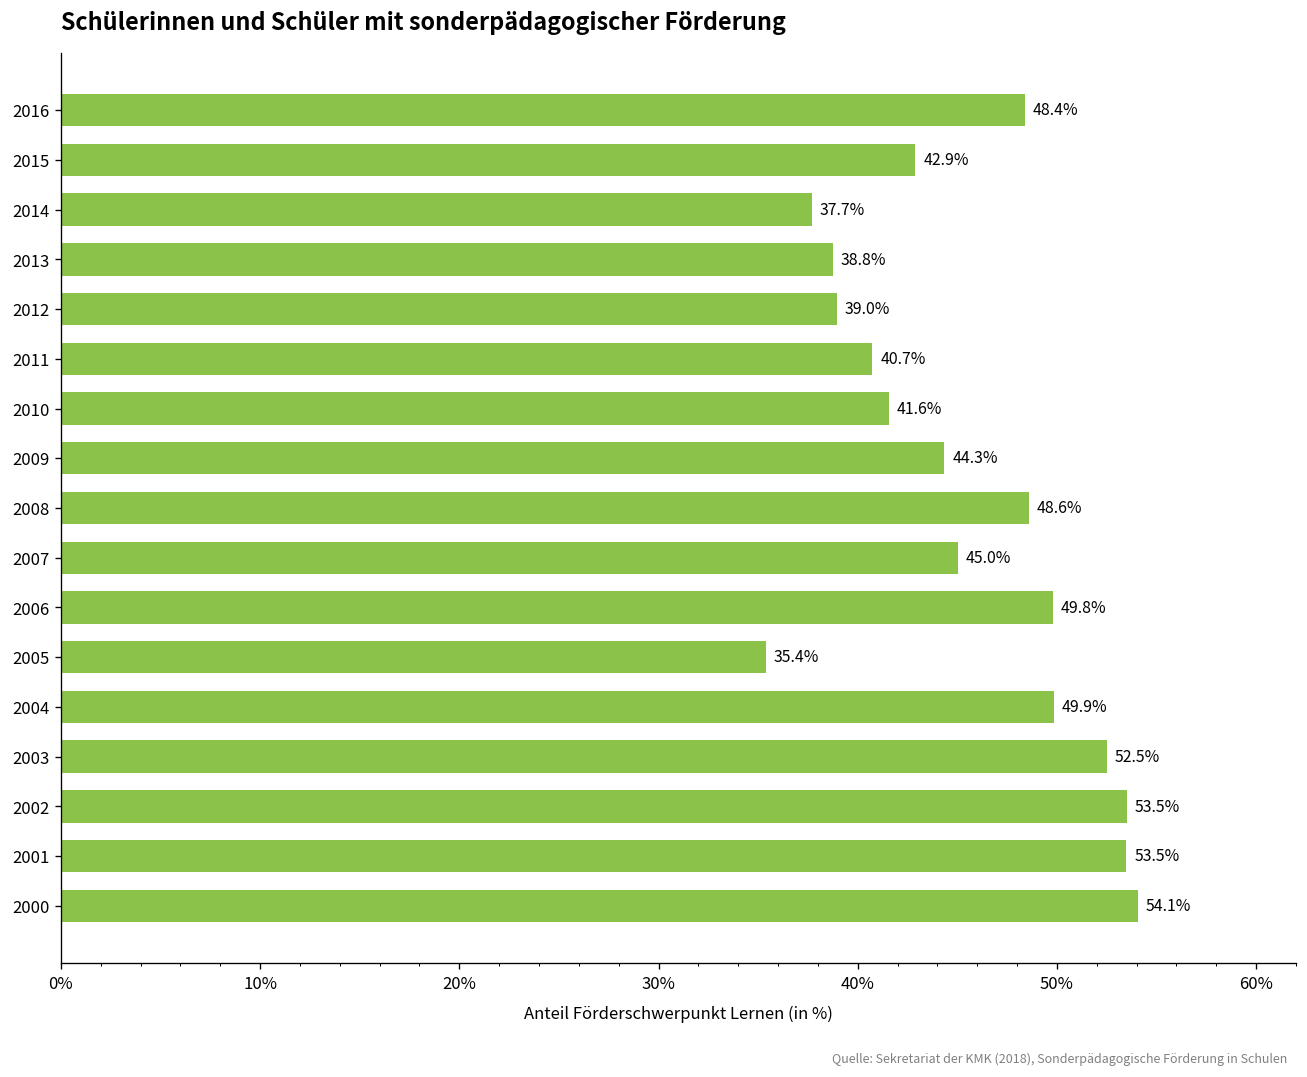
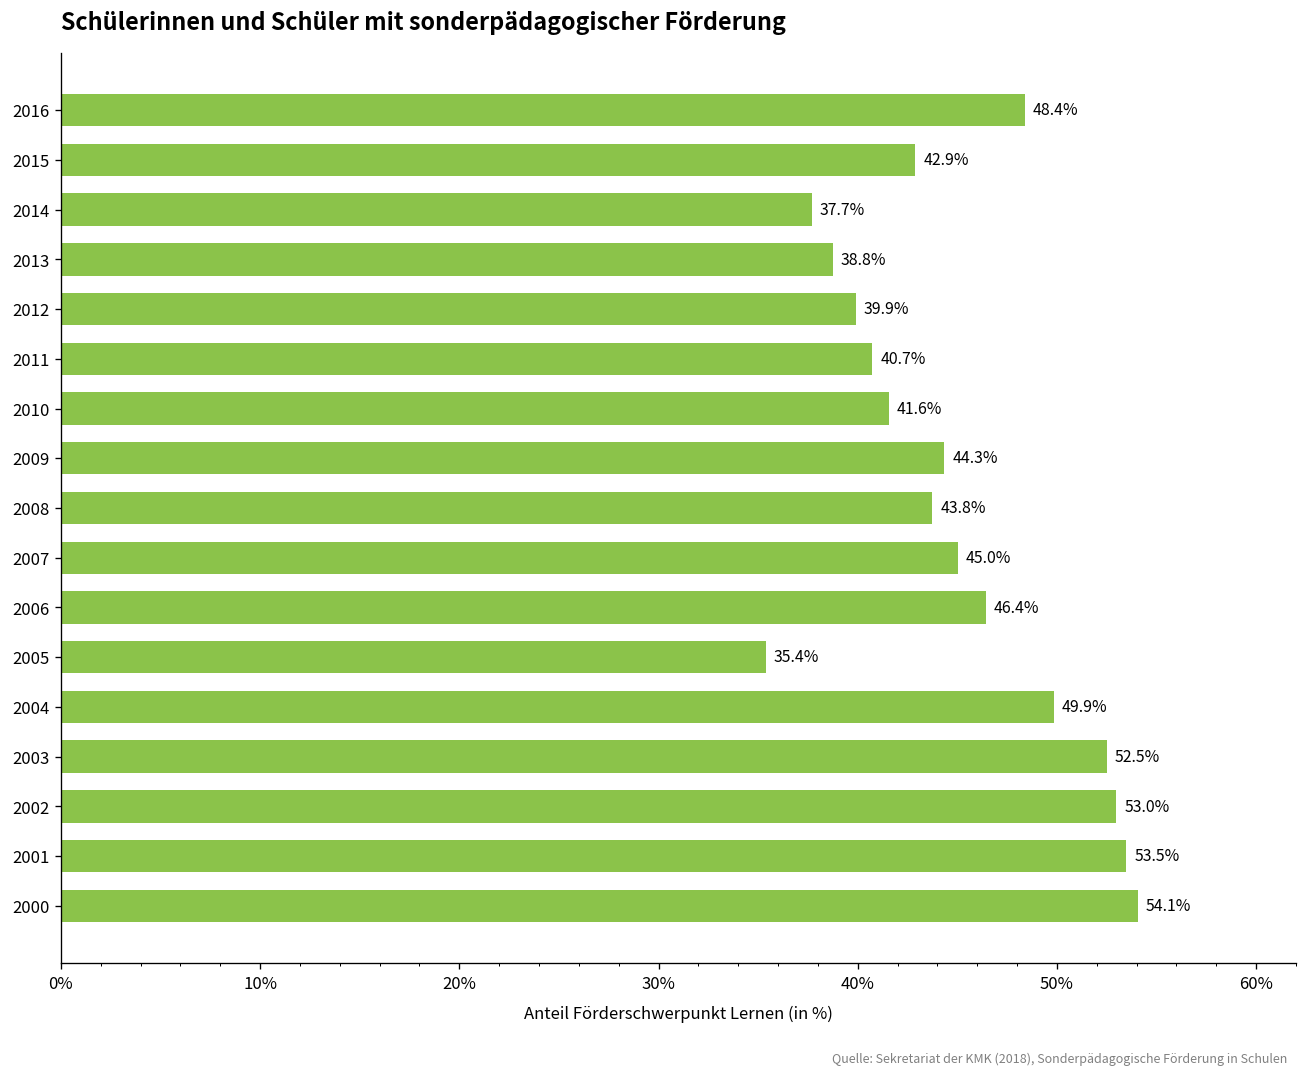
2012: 39.0% -> 39.9%
2008: 48.6% -> 43.8%
2006: 49.8% -> 46.4%
2002: 53.5% -> 53.0%
